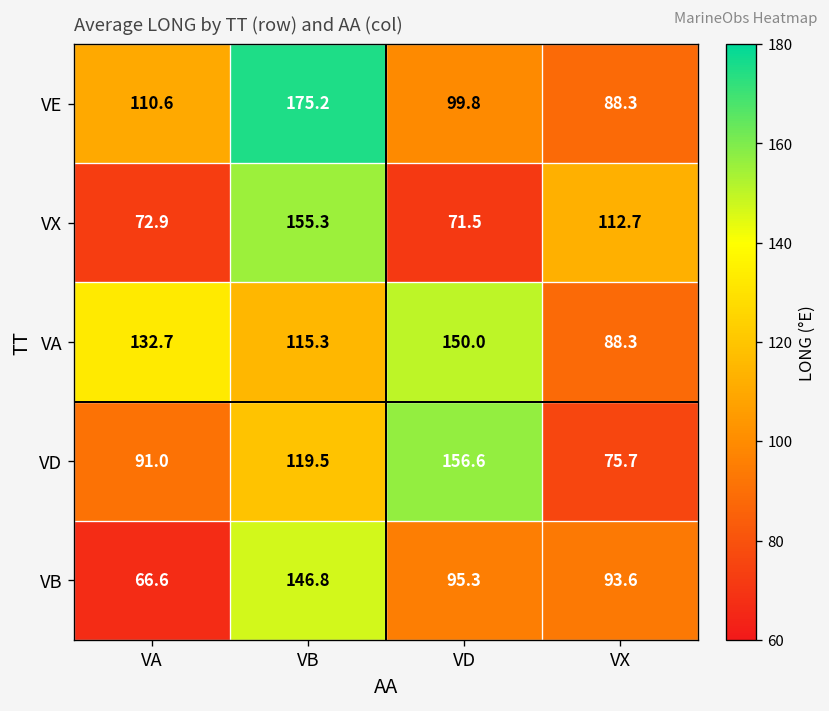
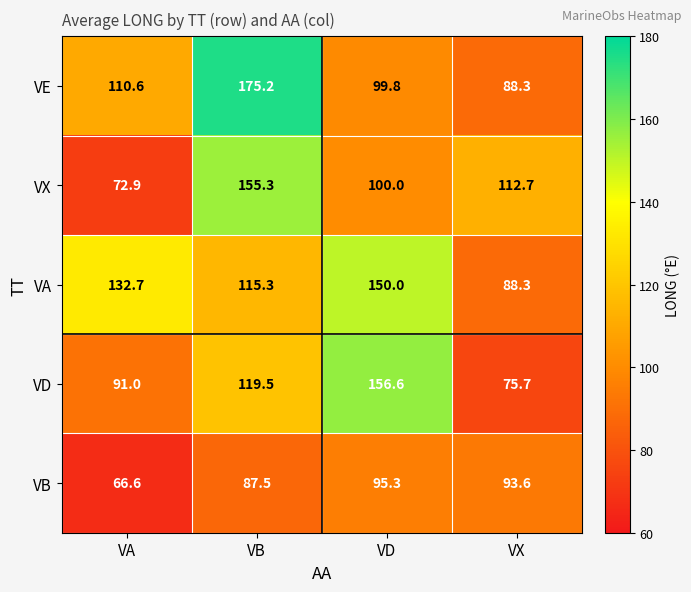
VX, VD: 71.5 -> 100.0
VB, VB: 146.8 -> 87.5
